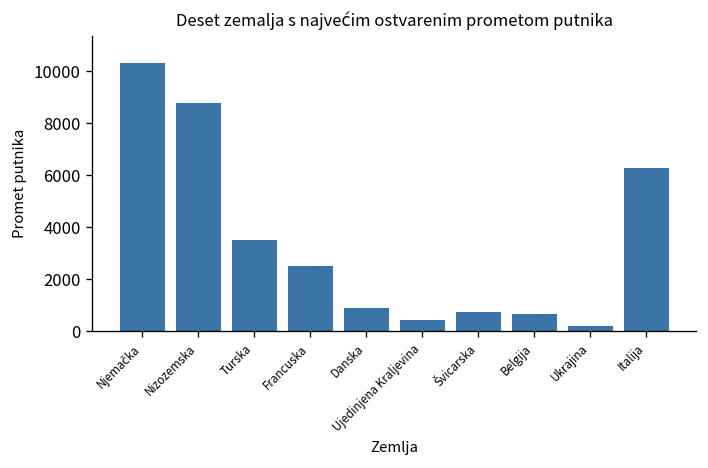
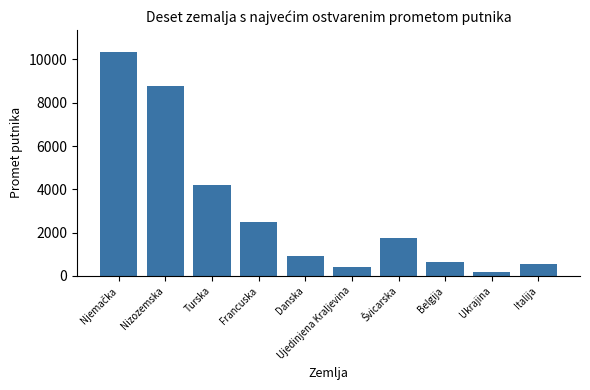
Turska: 3500 -> 4200
Švicarska: 800 -> 1700
Italija: 6300 -> 500
